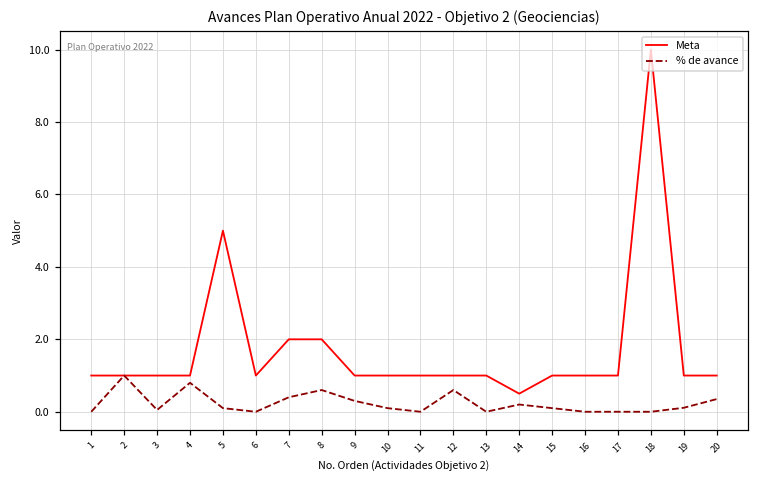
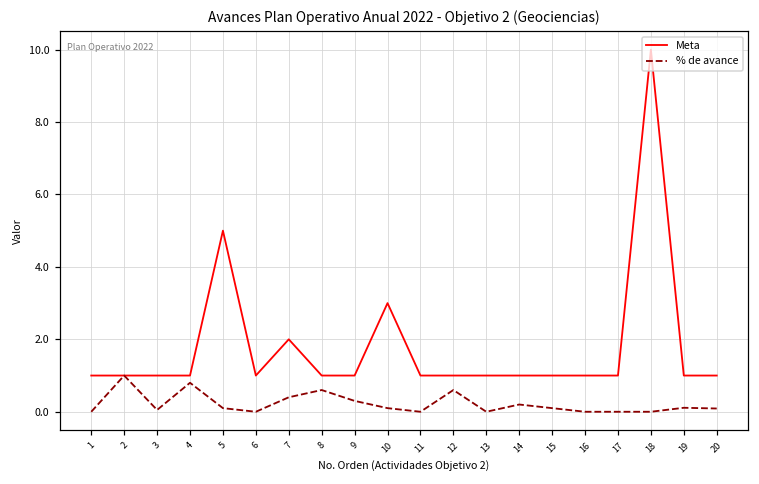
Meta, 8: 2 -> 1
Meta, 10: 1 -> 3
Meta, 14: 0.5 -> 1.0
% de avance, 20: 0.4 -> 0.1
